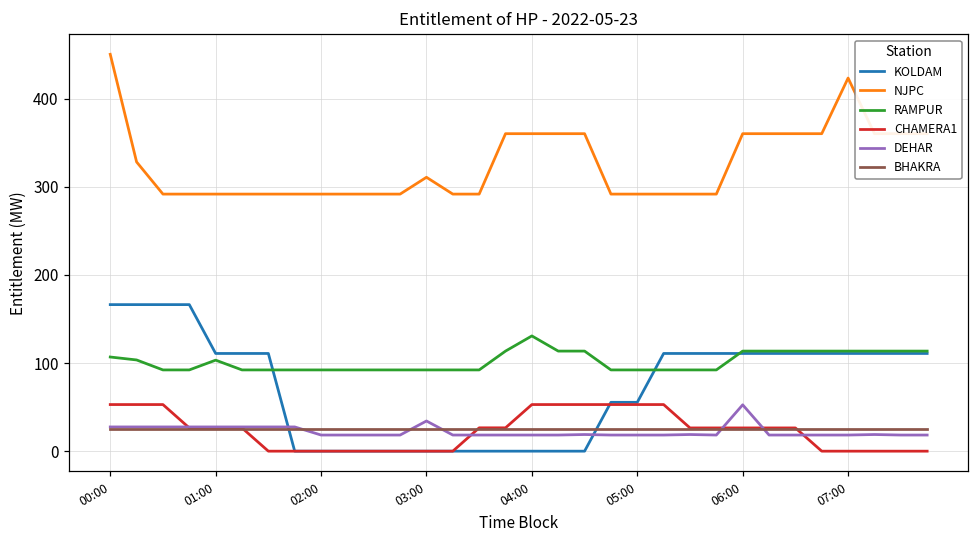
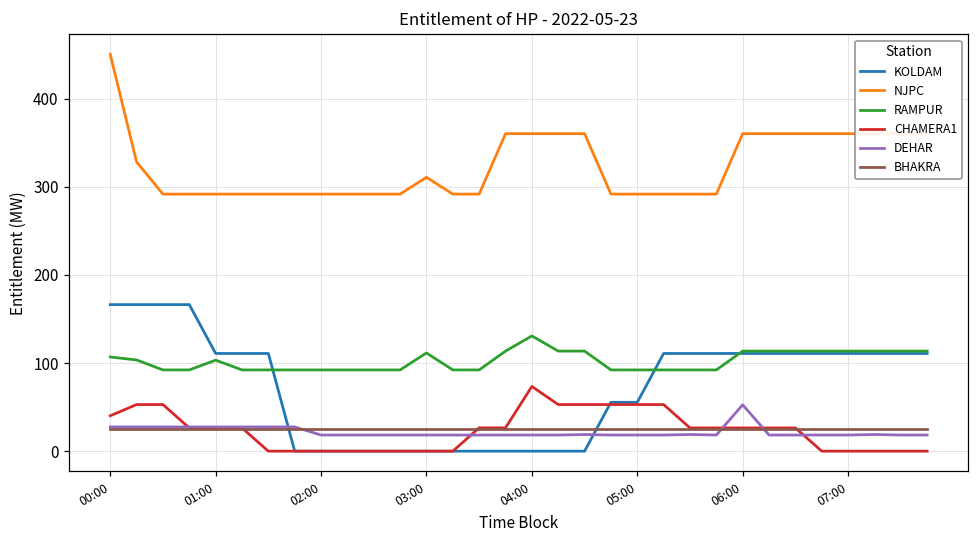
CHAMERA1, 00:00: 50 -> 40
RAMPUR, 03:00: 90 -> 110
DEHAR, 03:00: 30 -> 20
CHAMERA1, 04:00: 50 -> 70
NJPC, 07:00: 420 -> 360
